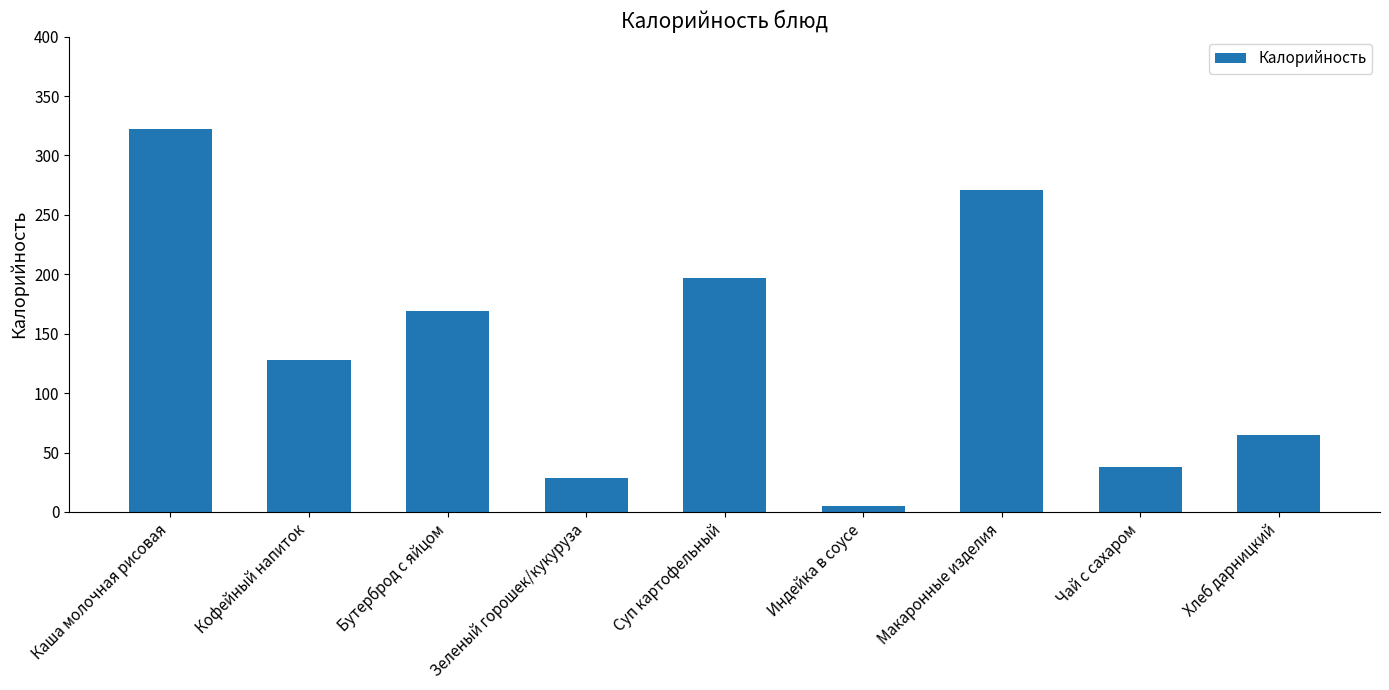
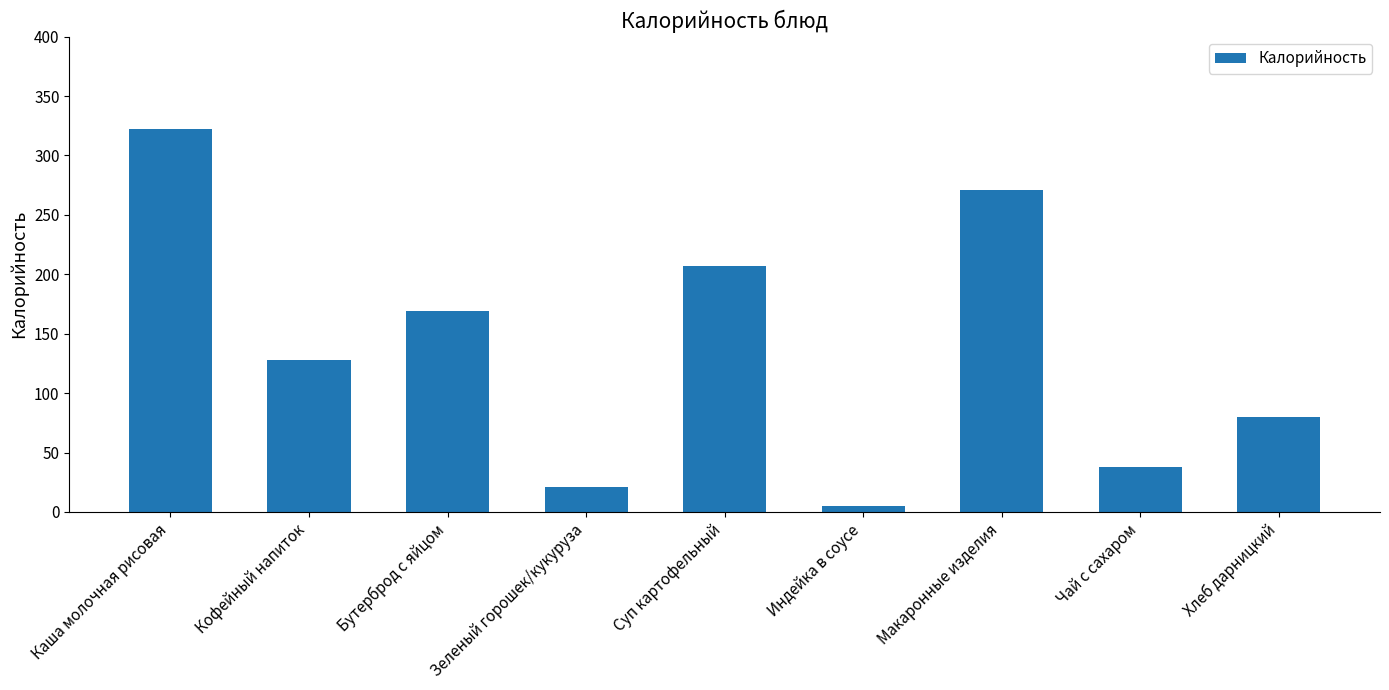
Зеленый горошек/кукуруза: 29 -> 21
Суп картофельный: 197 -> 207
Хлеб дарницкий: 65 -> 80
